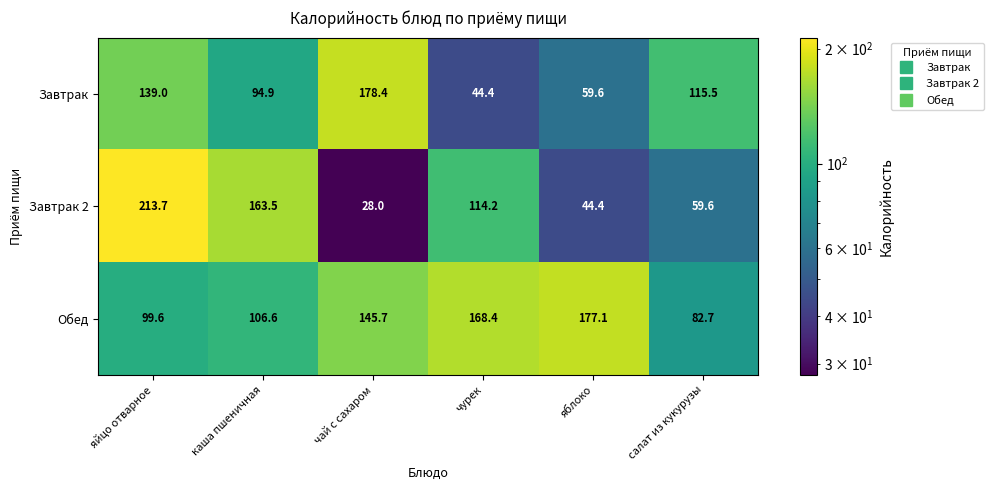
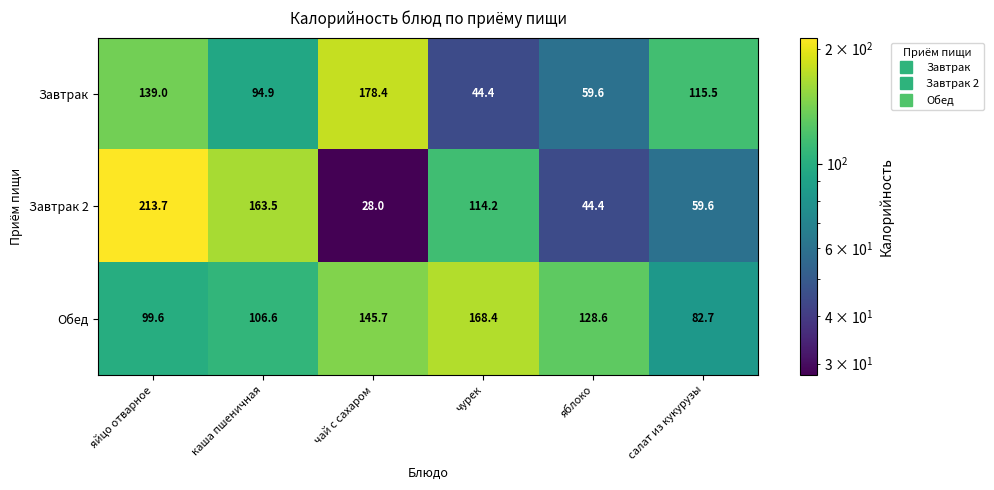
Обед, яблоко: 177.1 -> 128.6
